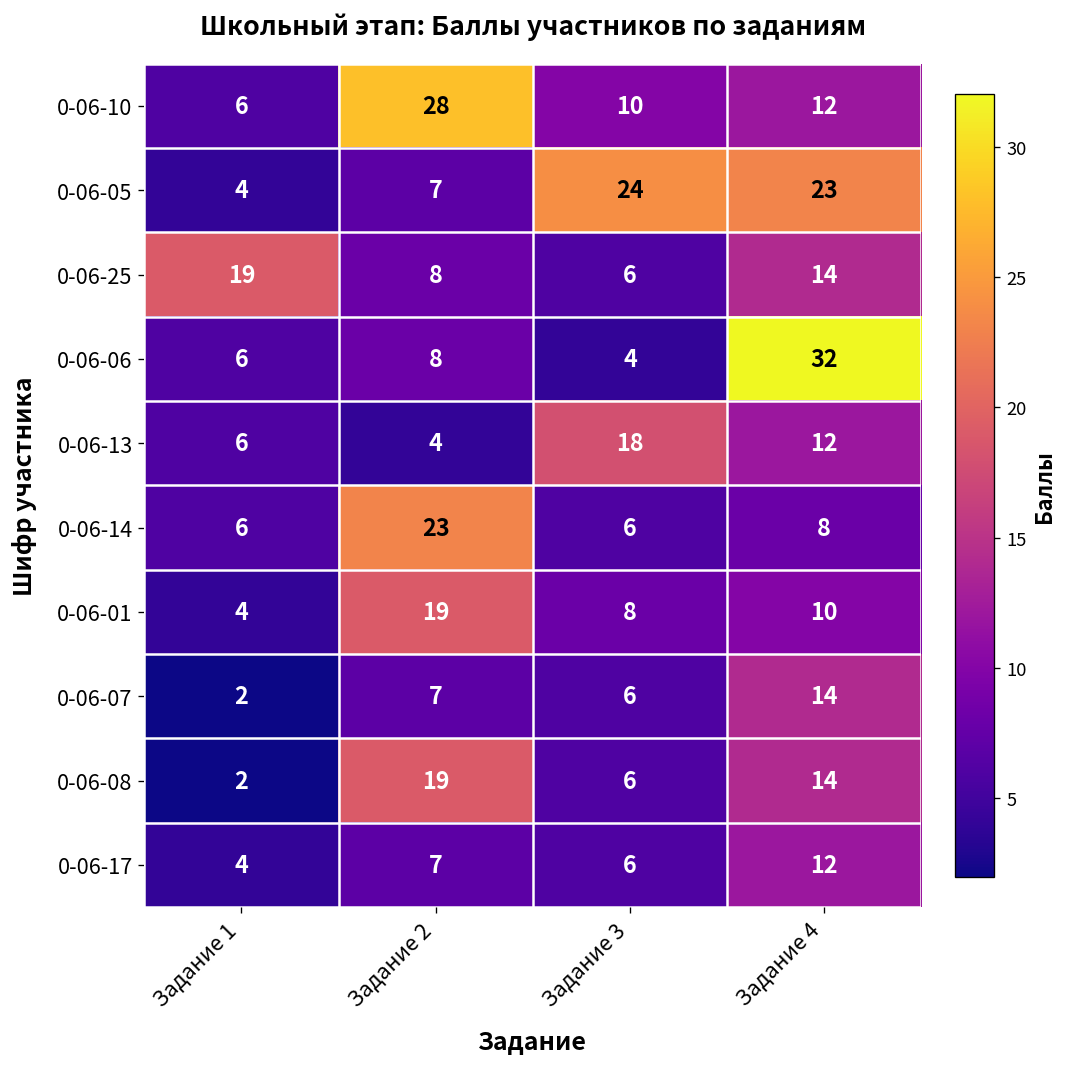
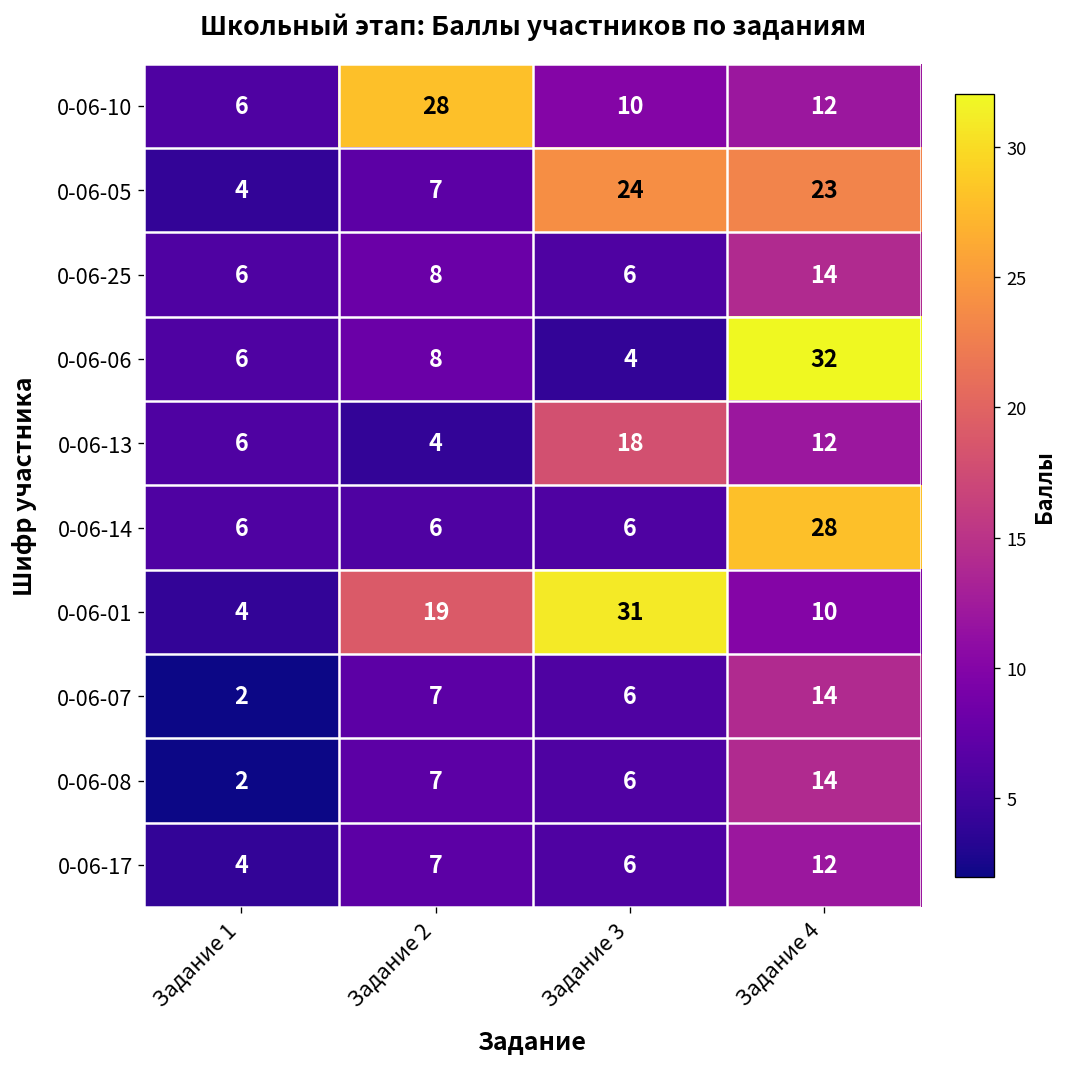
0-06-25, Задание 1: 19 -> 6
0-06-14, Задание 2: 23 -> 6
0-06-14, Задание 4: 8 -> 28
0-06-01, Задание 3: 8 -> 31
0-06-08, Задание 2: 19 -> 7
